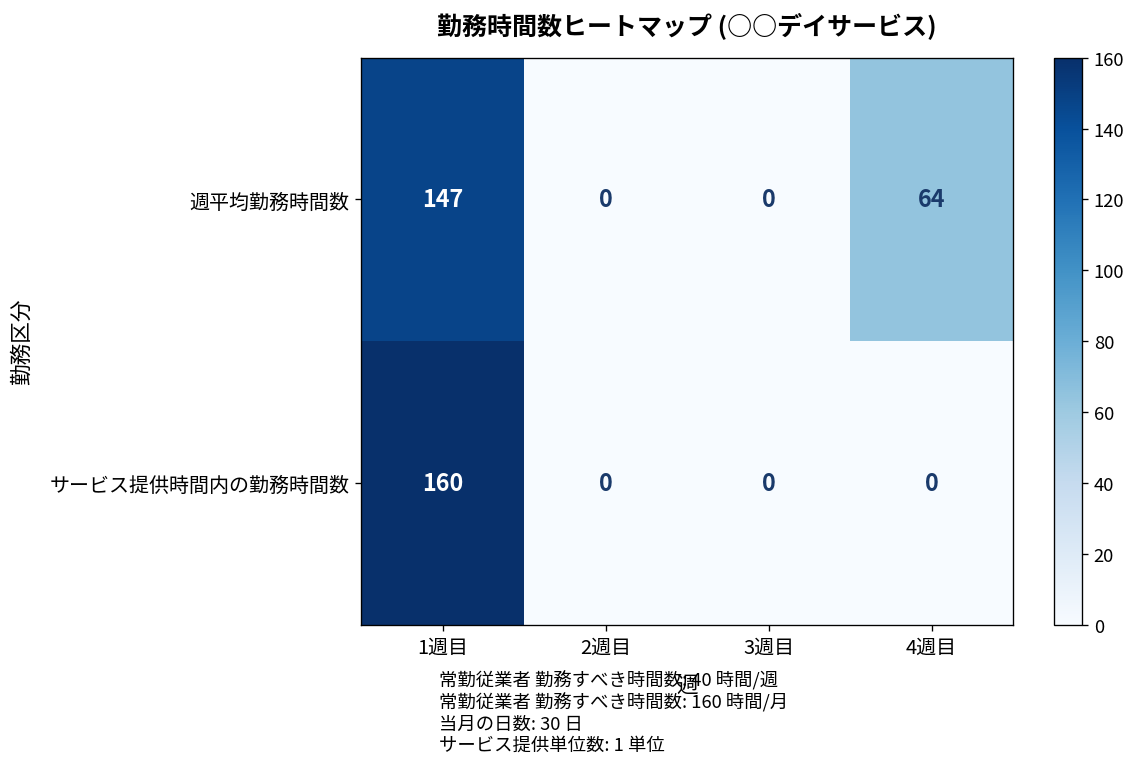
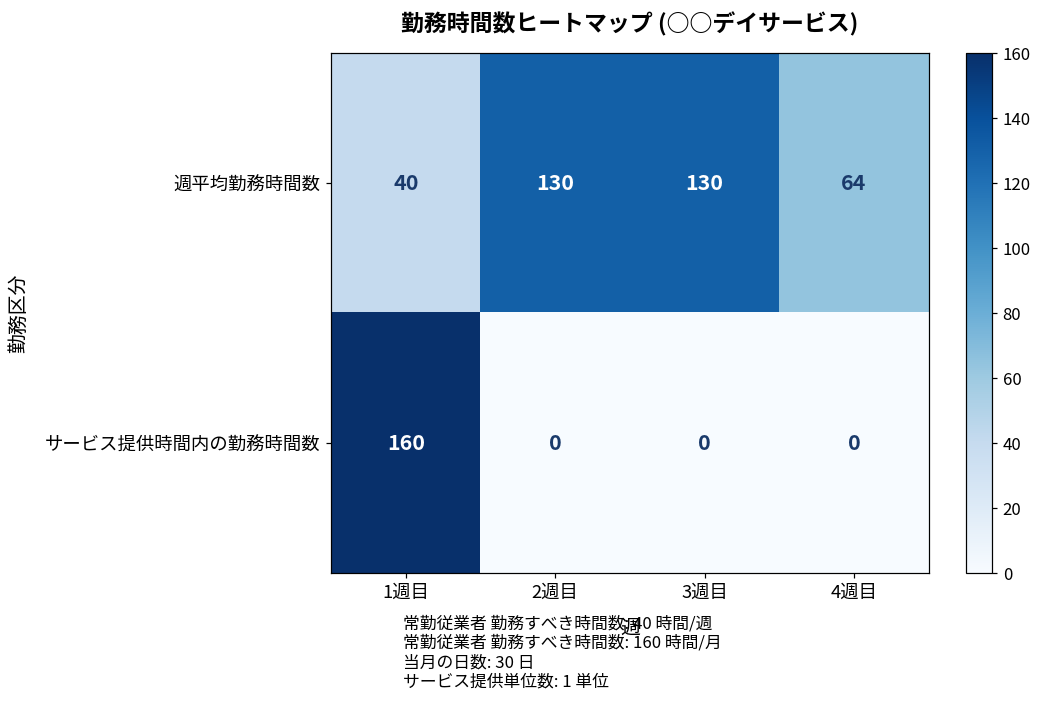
週平均勤務時間数, 1週目: 147 -> 40
週平均勤務時間数, 2週目: 0 -> 130
週平均勤務時間数, 3週目: 0 -> 130
